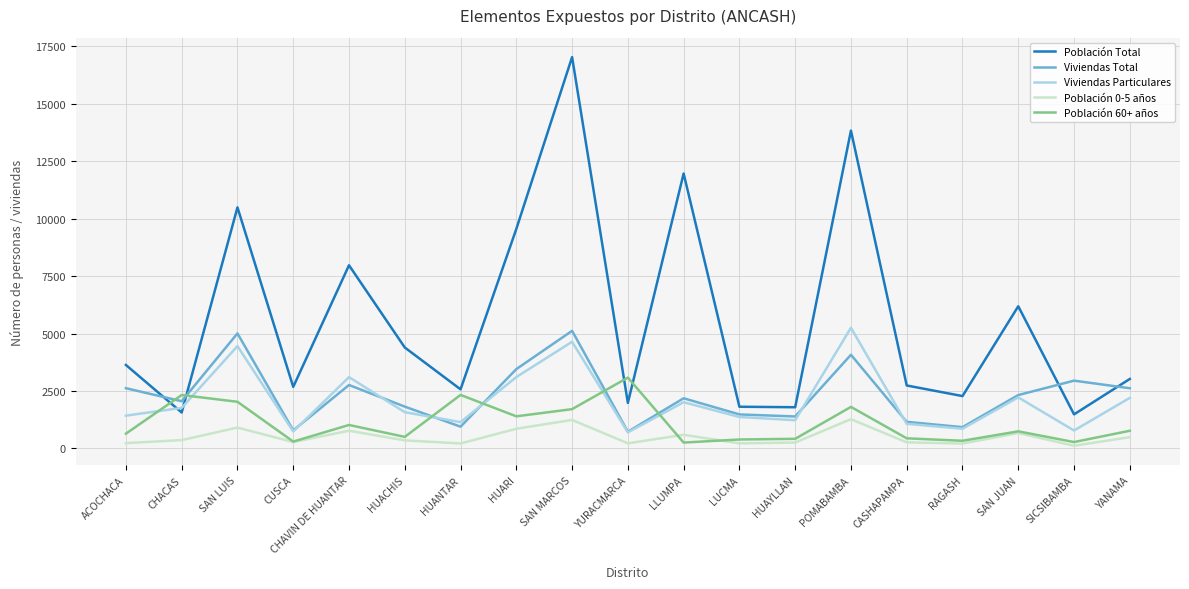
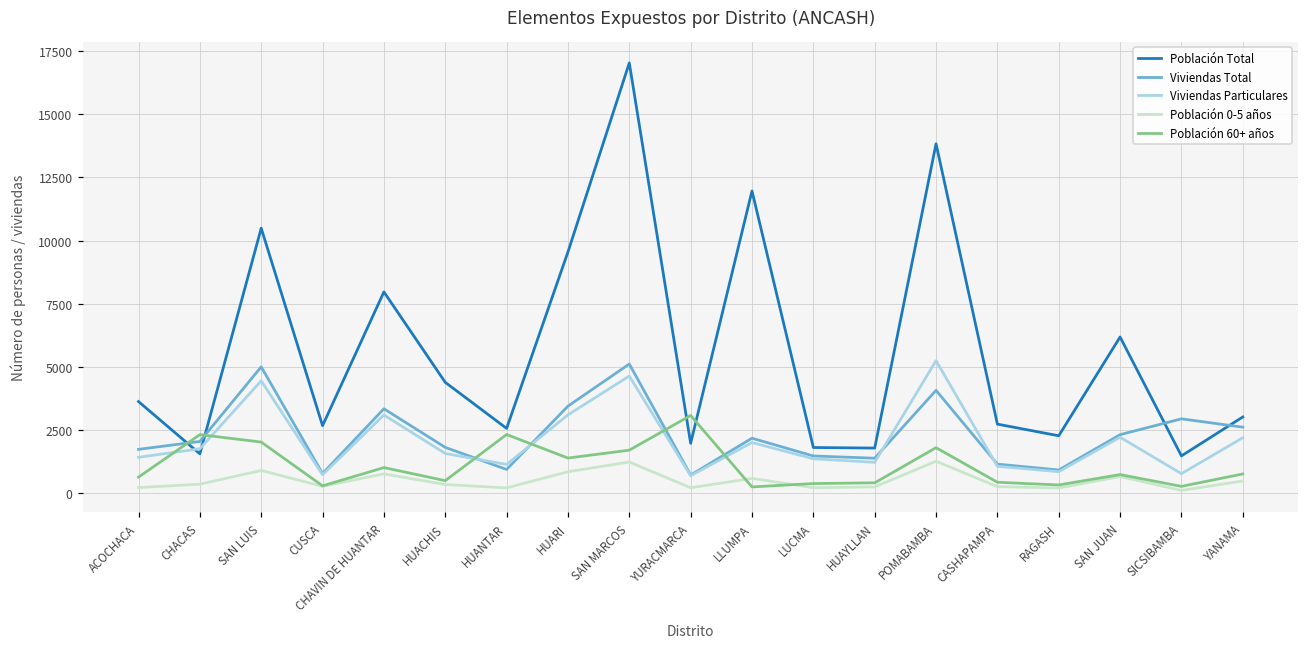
Viviendas Total, ACOCHACA: 2600 -> 1700
Viviendas Total, CHAVIN DE HUANTAR: 2800 -> 3300
